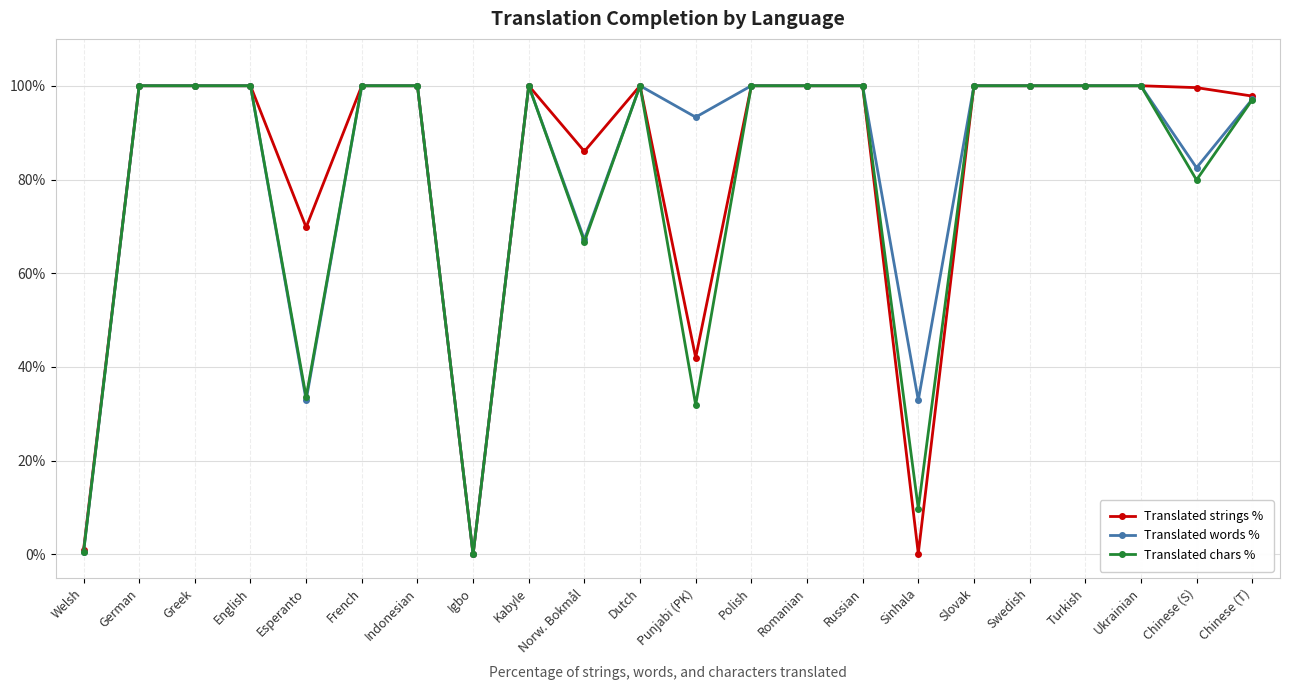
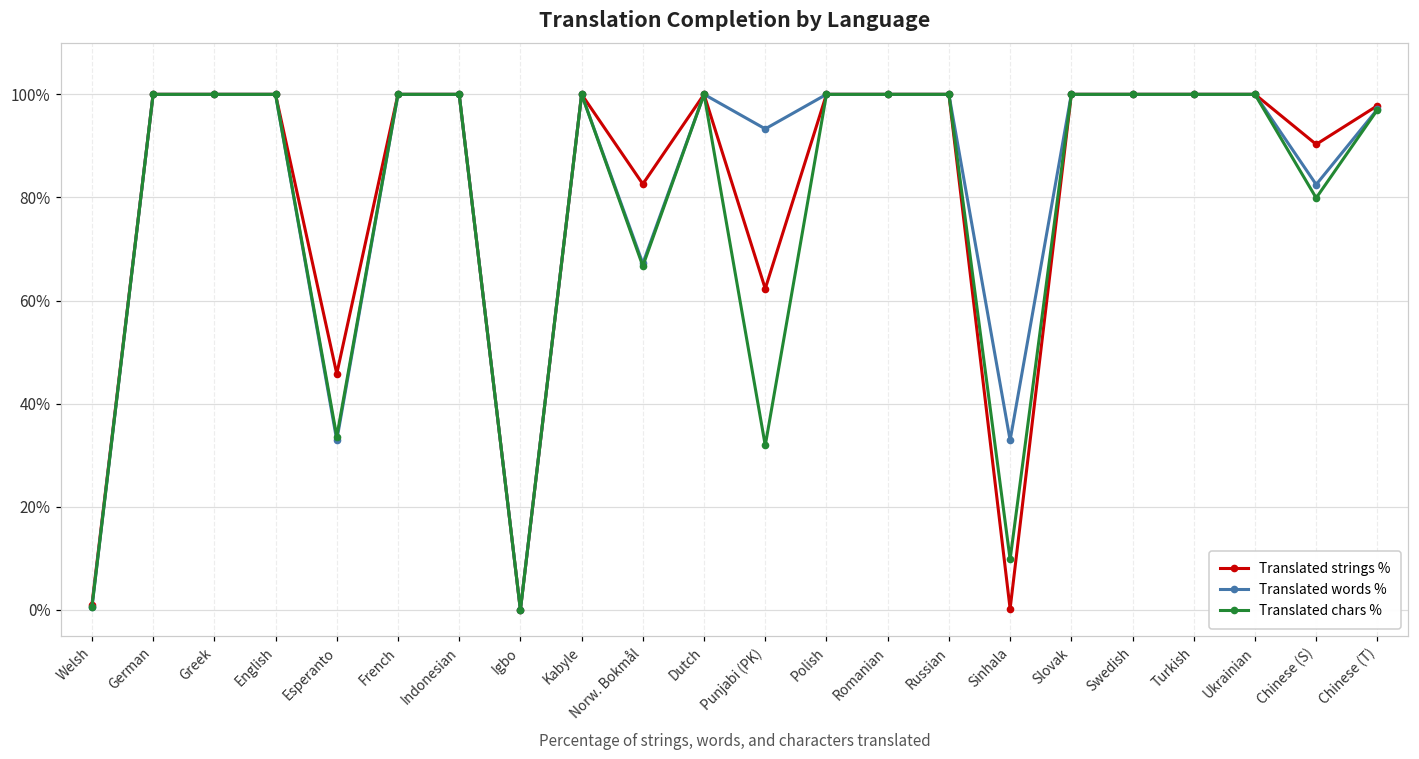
Translated strings %, Esperanto: 70% -> 46%
Translated strings %, Norw. Bokmål: 86% -> 83%
Translated strings %, Punjabi (PK): 42% -> 62%
Translated strings %, Chinese (S): 100% -> 90%
